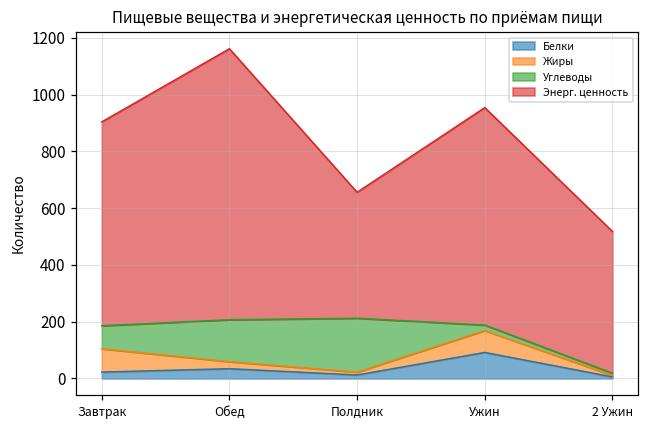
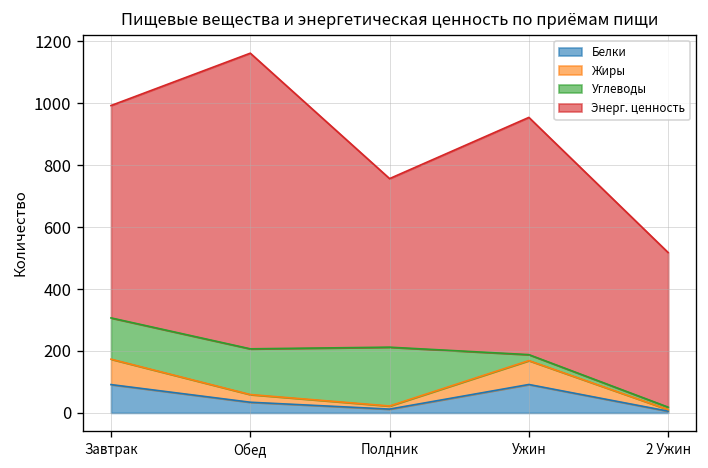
Белки, Завтрак: 20 -> 90
Углеводы, Завтрак: 80 -> 130
Энерг. ценность, Завтрак: 720 -> 690
Энерг. ценность, Полдник: 440 -> 540
